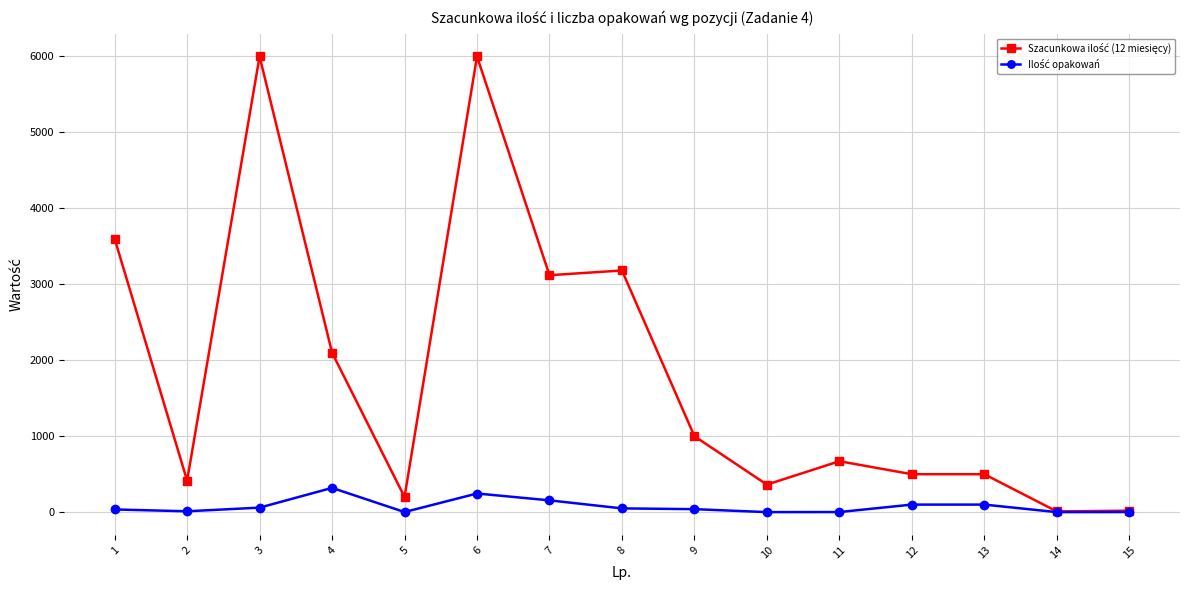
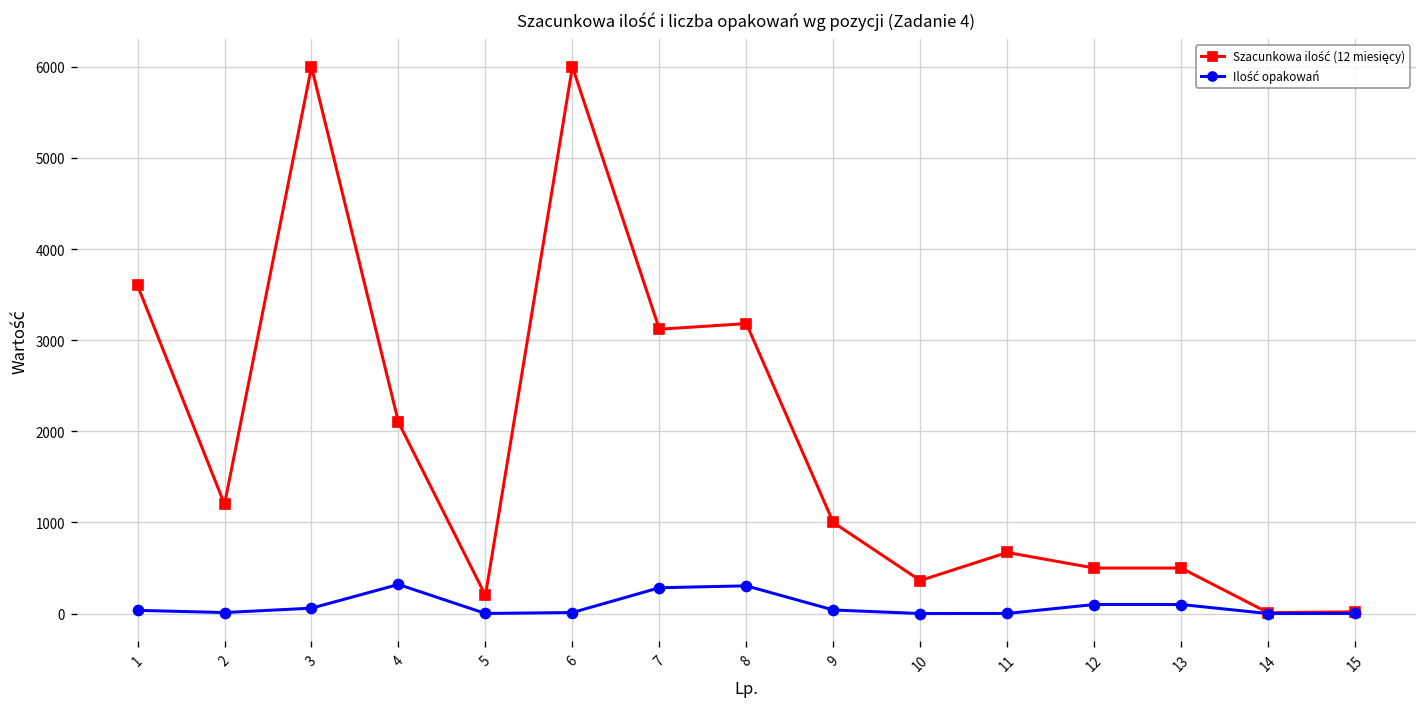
Szacunkowa ilość (12 miesięcy), 2: 400 -> 1200
Ilość opakowań, 6: 200 -> 0
Ilość opakowań, 7: 200 -> 300
Ilość opakowań, 8: 100 -> 300
